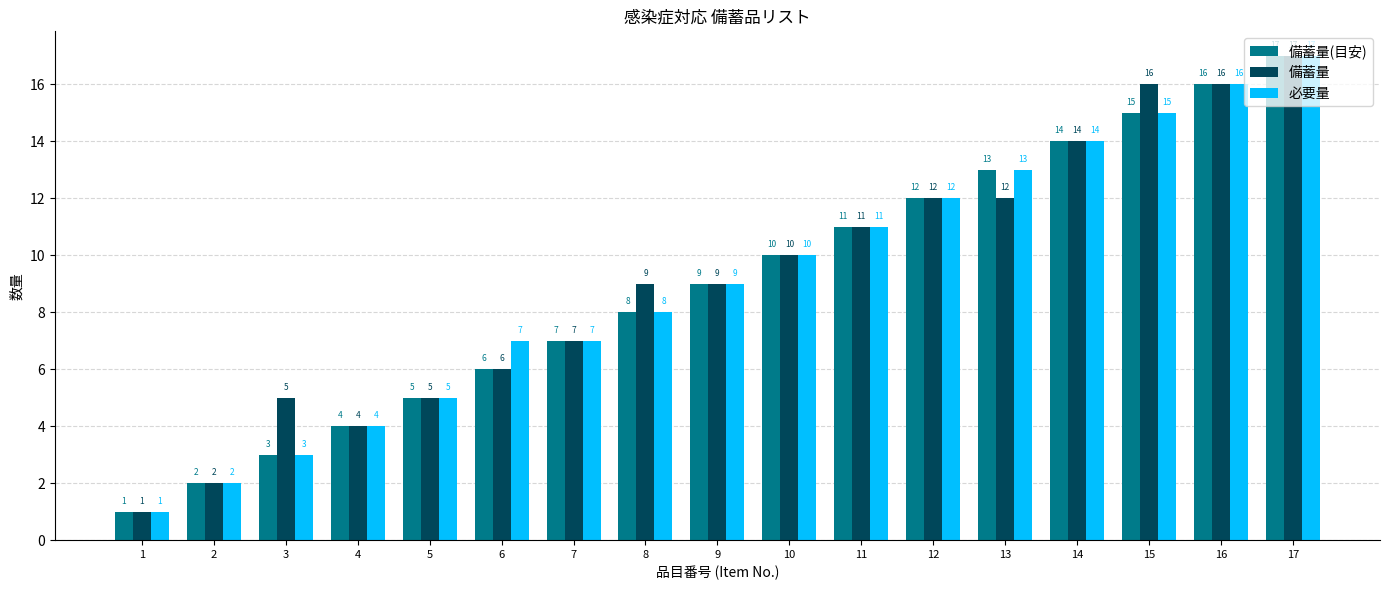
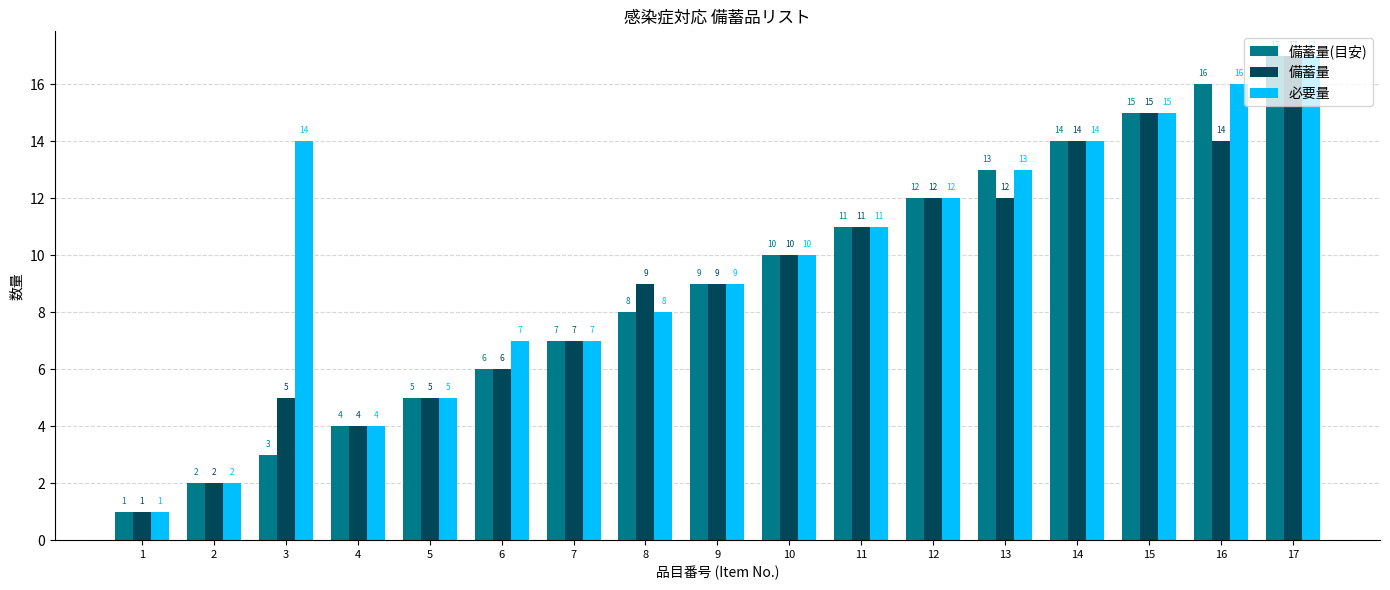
必要量, 3: 3 -> 14
備蓄量, 15: 16 -> 15
備蓄量, 16: 16 -> 14
